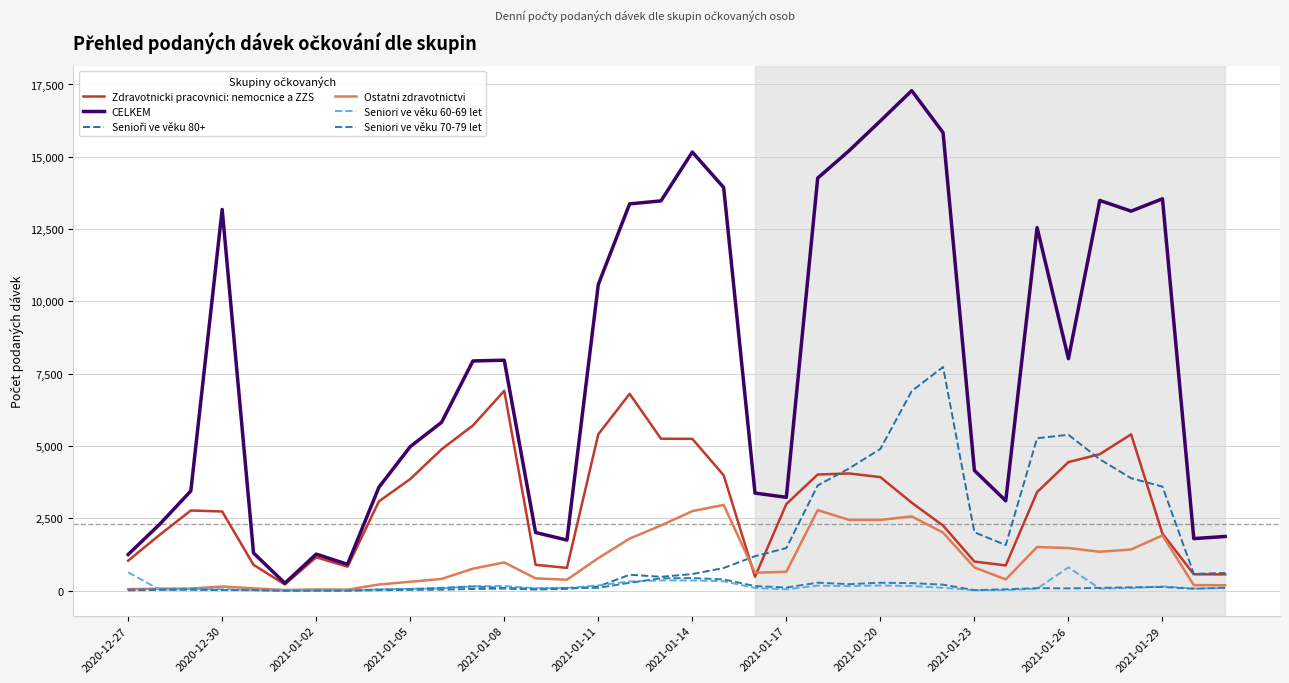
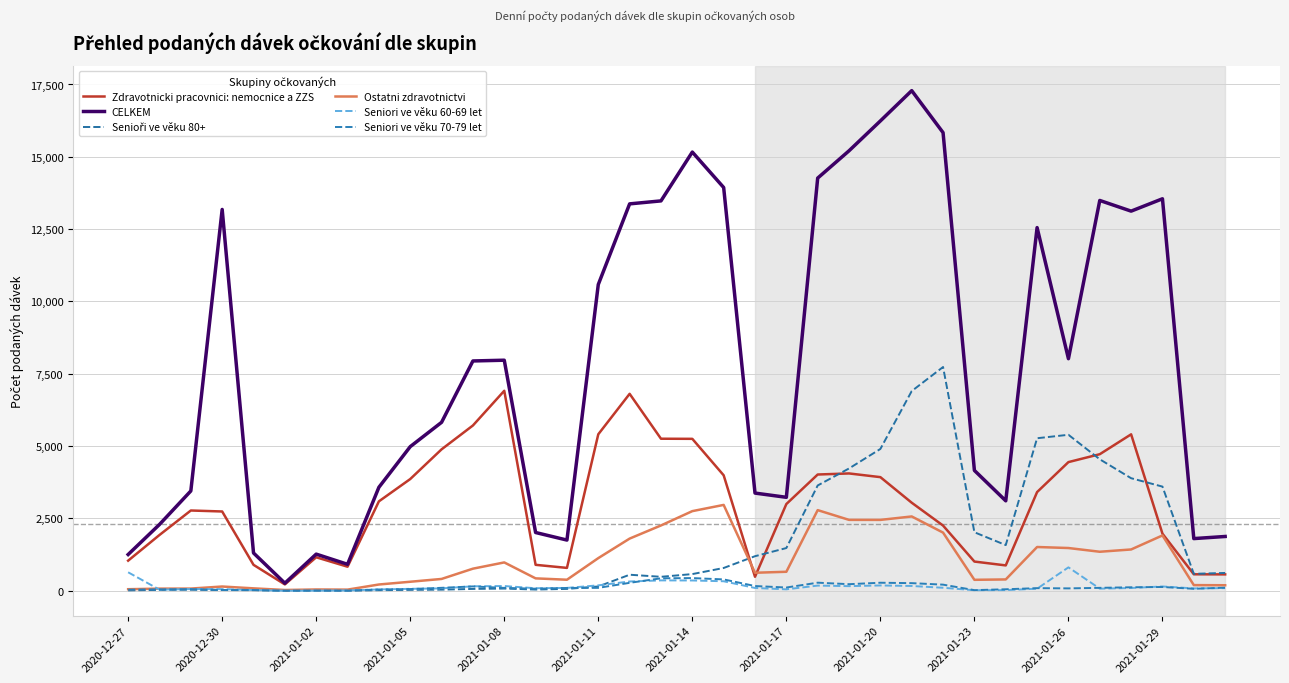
Ostatni zdravotnictvi, 2021-01-23: 800 -> 400
